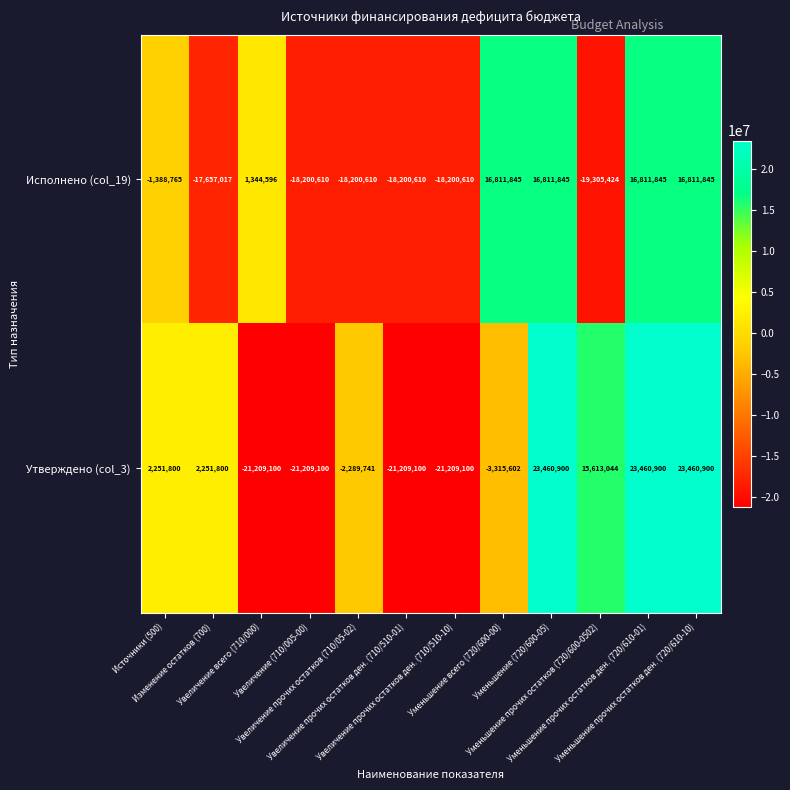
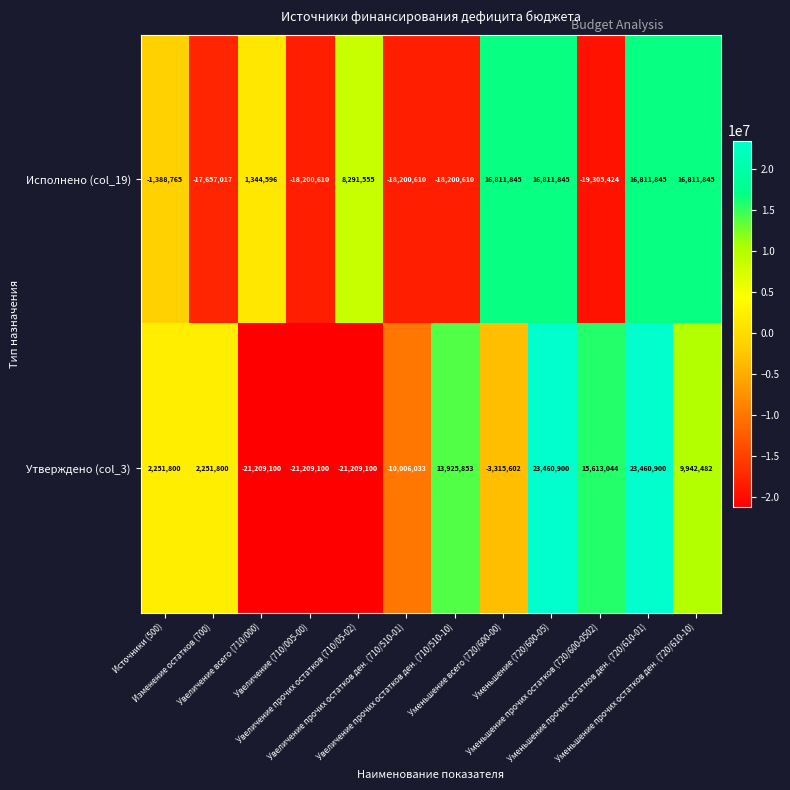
Исполнено (col_19), Увеличение прочих остатков (710/05-02): -18,200,610 -> 8,291,555
Утверждено (col_3), Увеличение прочих остатков (710/05-02): -2,289,741 -> -21,209,100
Утверждено (col_3), Увеличение прочих остатков ден. (710/510-01): -21,209,100 -> -10,006,033
Утверждено (col_3), Увеличение прочих остатков ден. (710/510-10): -21,209,100 -> 13,925,853
Утверждено (col_3), Уменьшение прочих остатков ден. (720/610-10): 23,460,900 -> 9,942,482
